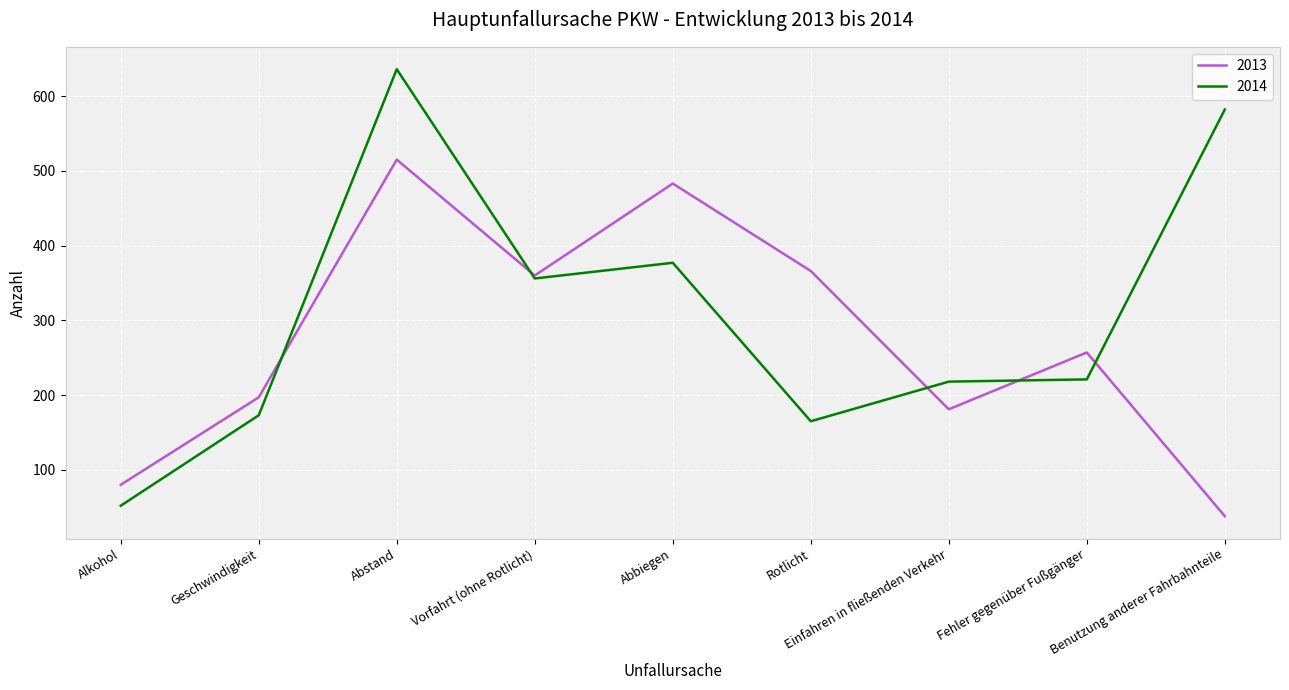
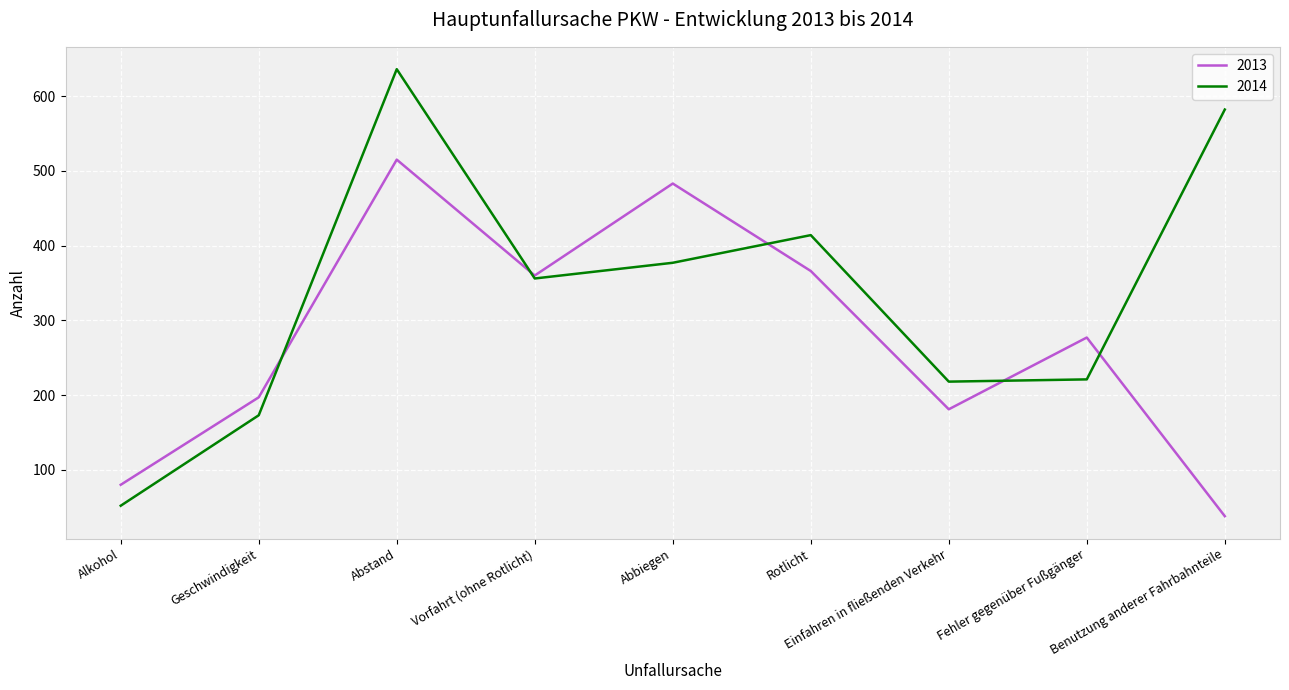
2014, Rotlicht: 170 -> 410
2013, Fehler gegenüber Fußgänger: 260 -> 280
